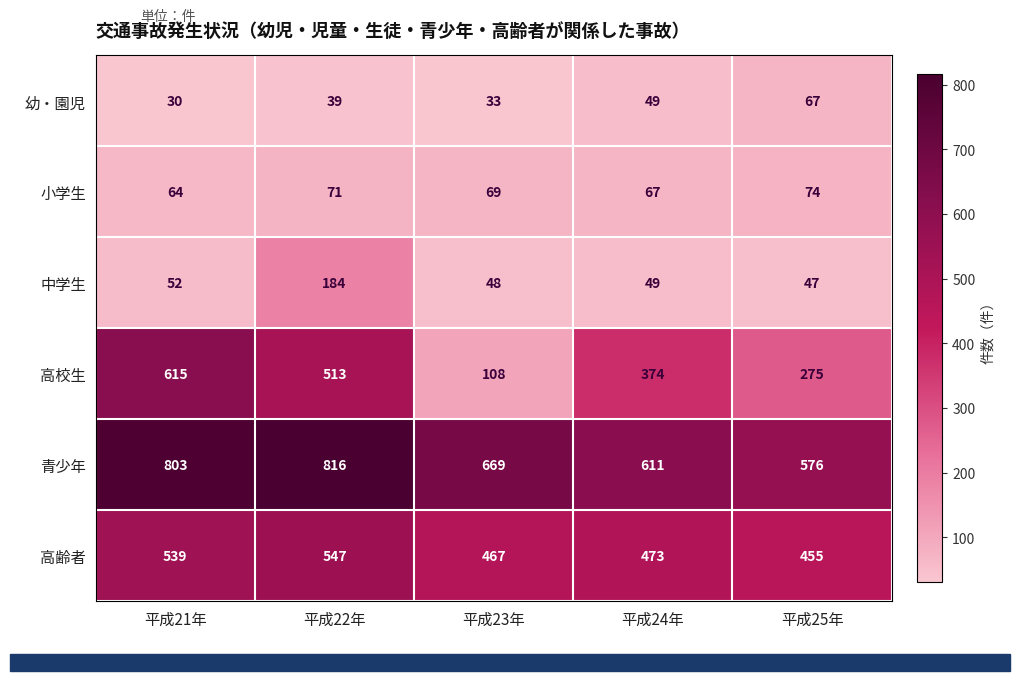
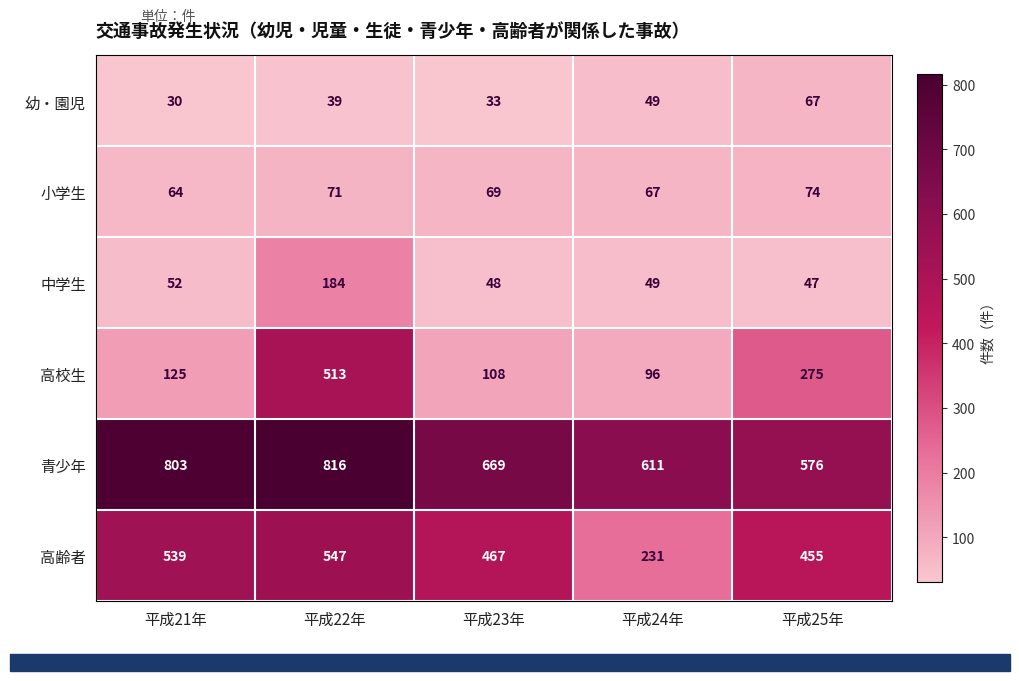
高校生, 平成21年: 615 -> 125
高校生, 平成24年: 374 -> 96
高齢者, 平成24年: 473 -> 231
